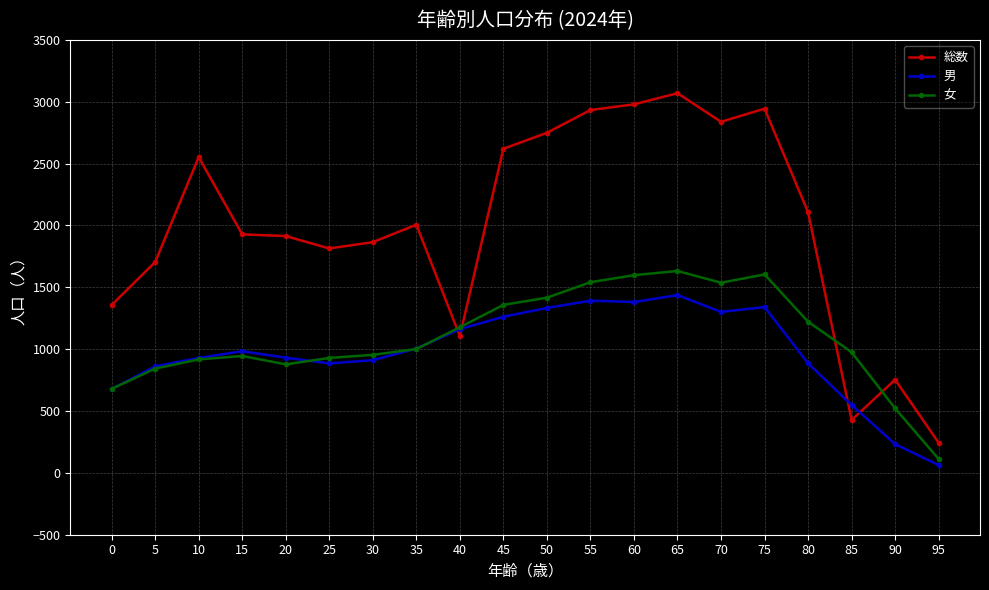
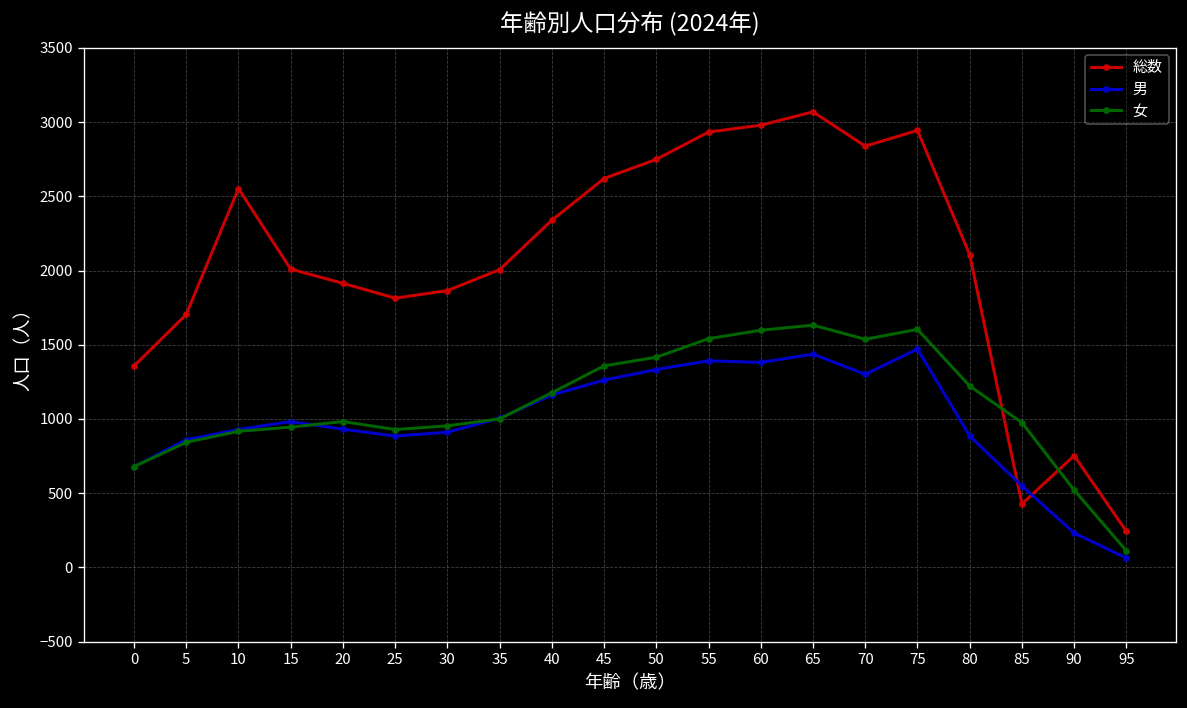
総数, 15: 1930 -> 2010
女, 20: 880 -> 980
総数, 40: 1110 -> 2340
男, 75: 1340 -> 1470
